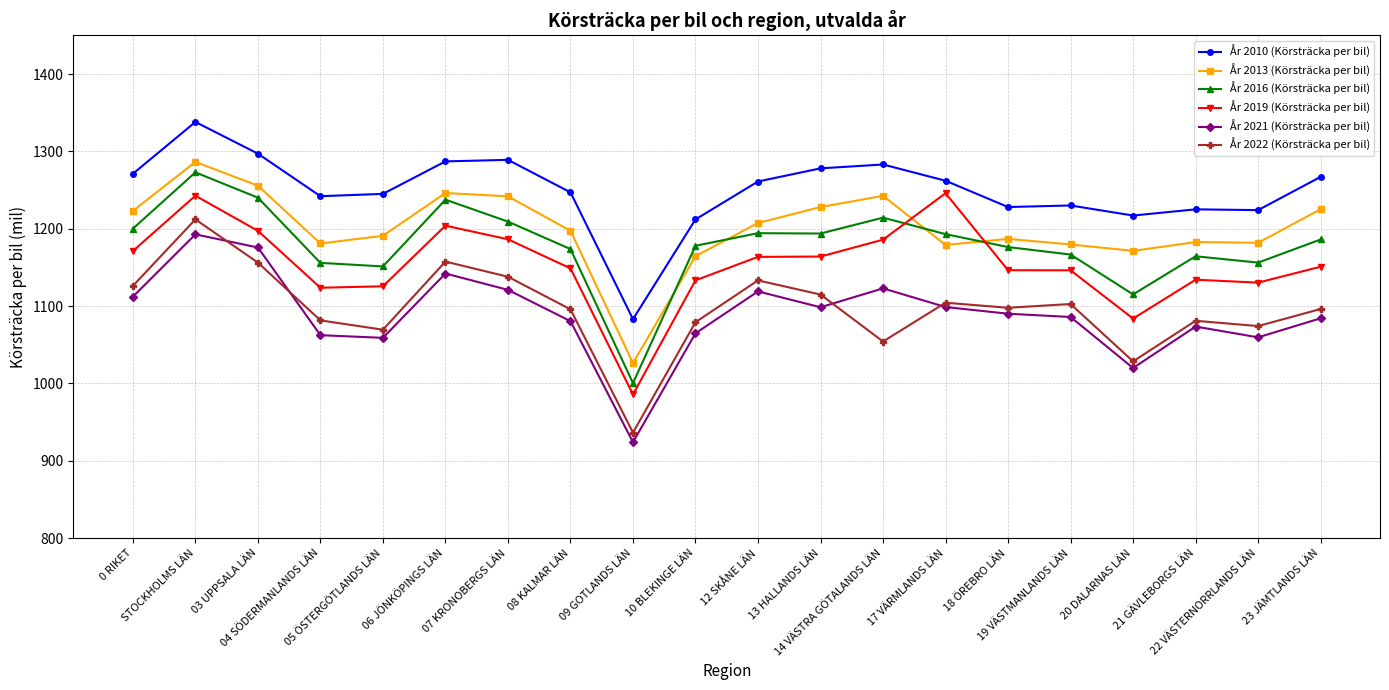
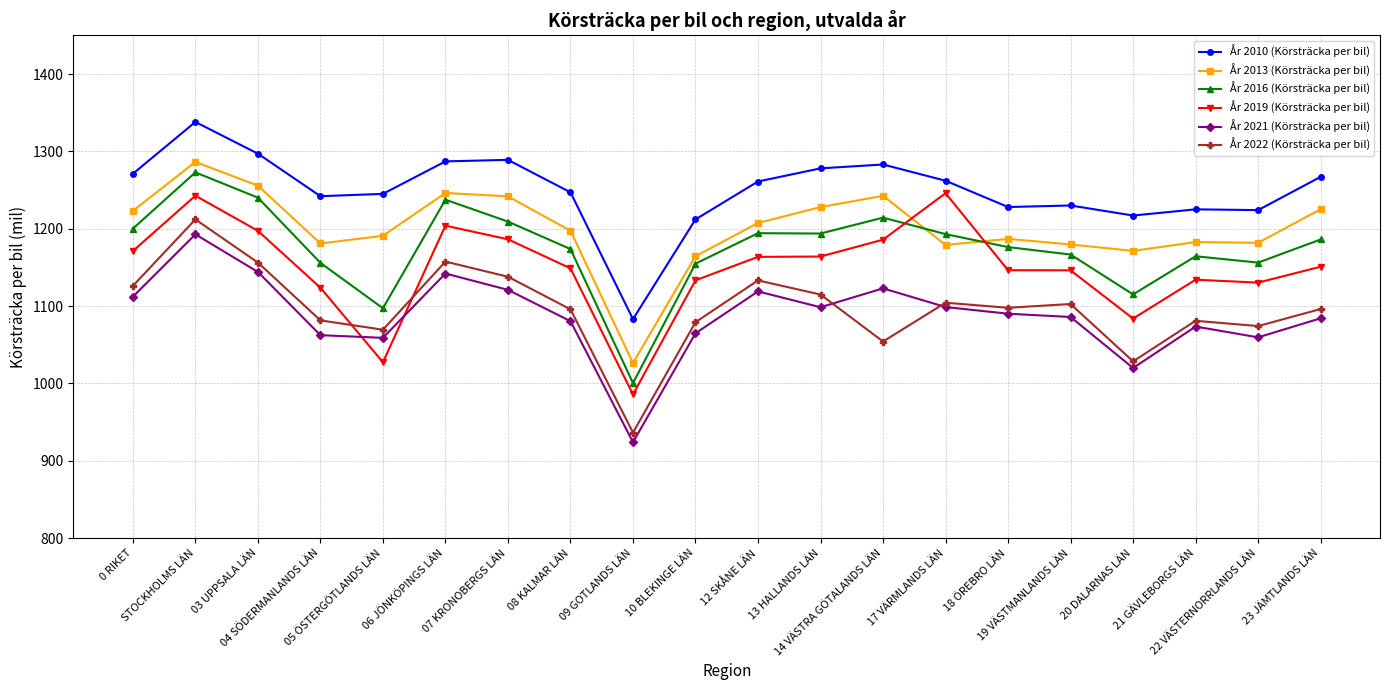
År 2021 (Körsträcka per bil), 03 UPPSALA LÄN: 1180 -> 1140
År 2016 (Körsträcka per bil), 05 ÖSTERGÖTLANDS LÄN: 1150 -> 1100
År 2019 (Körsträcka per bil), 05 ÖSTERGÖTLANDS LÄN: 1130 -> 1030
År 2016 (Körsträcka per bil), 10 BLEKINGE LÄN: 1180 -> 1150
